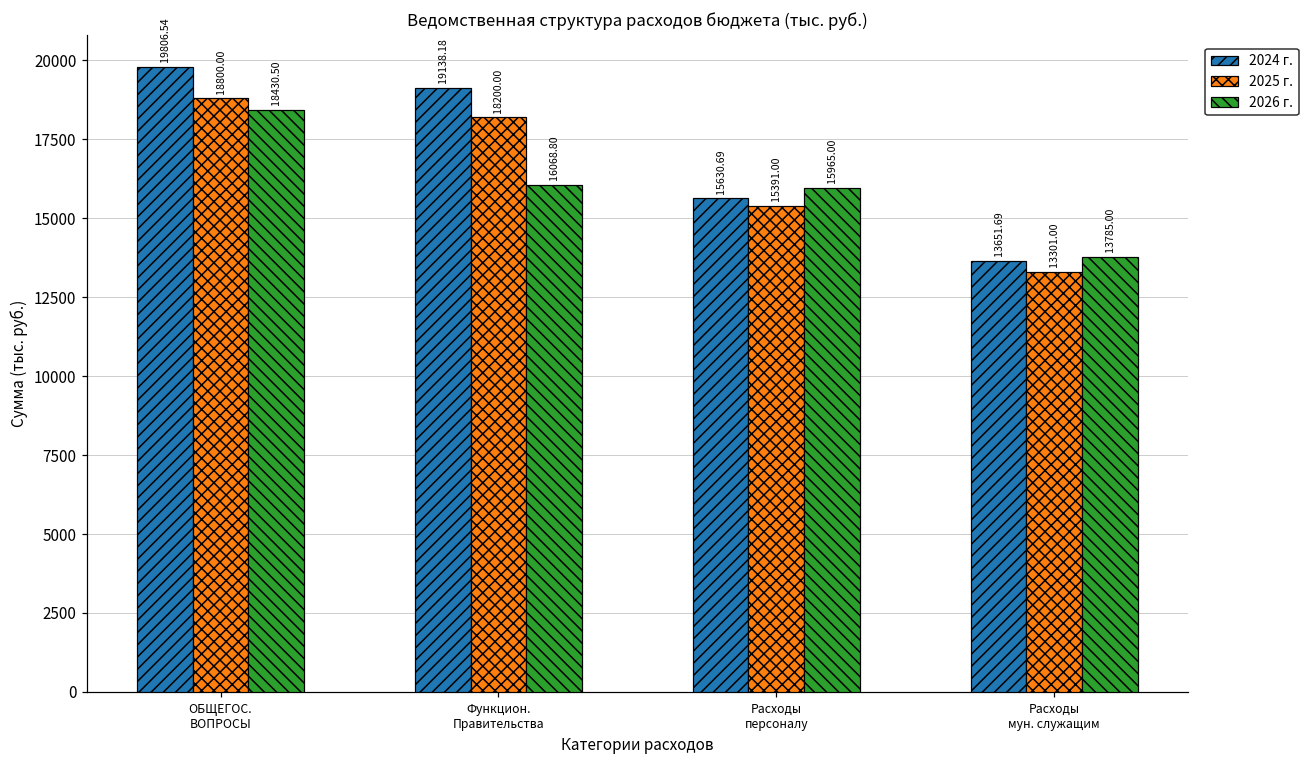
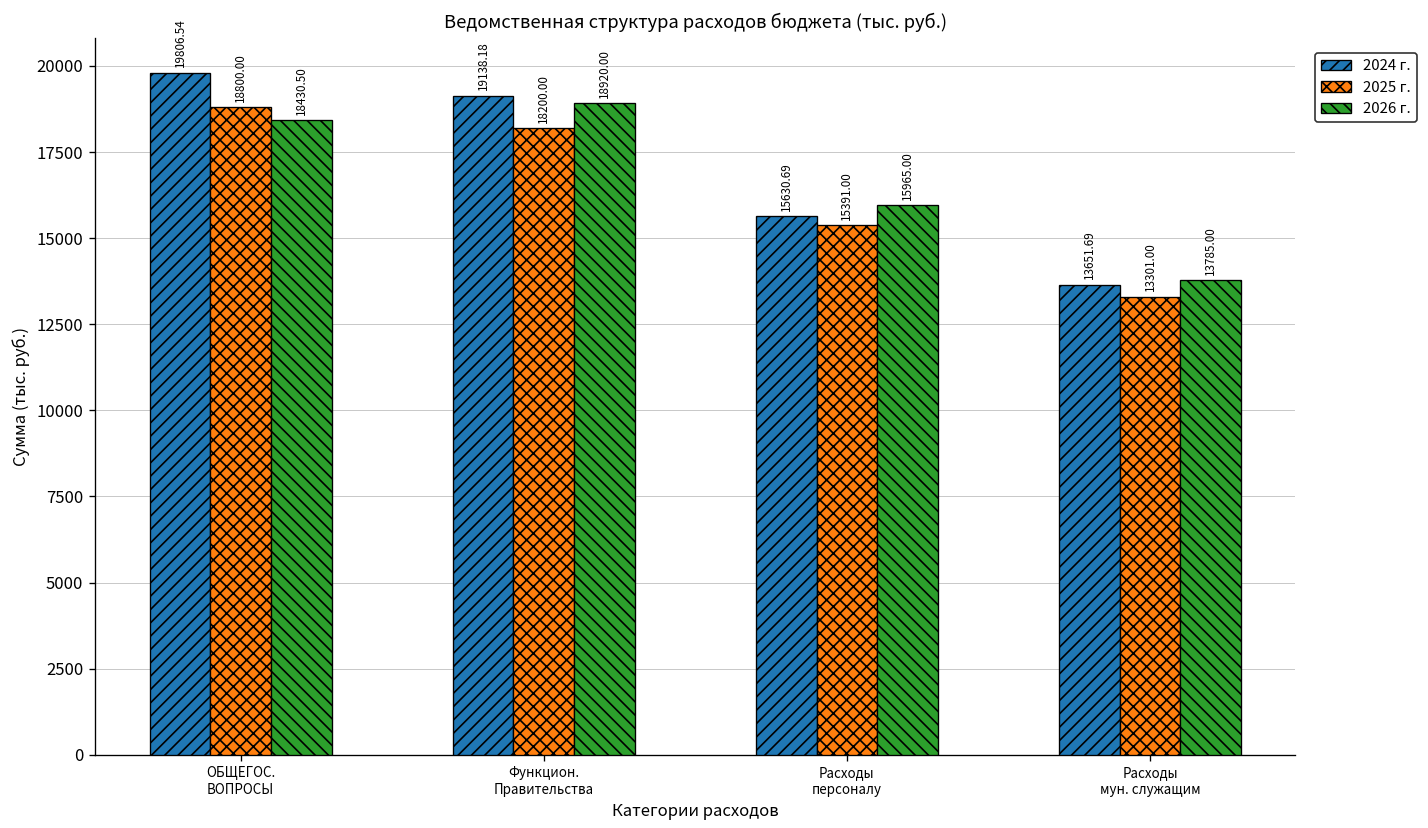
2026 г., Функцион. Правительства: 16068.80 -> 18920.00
